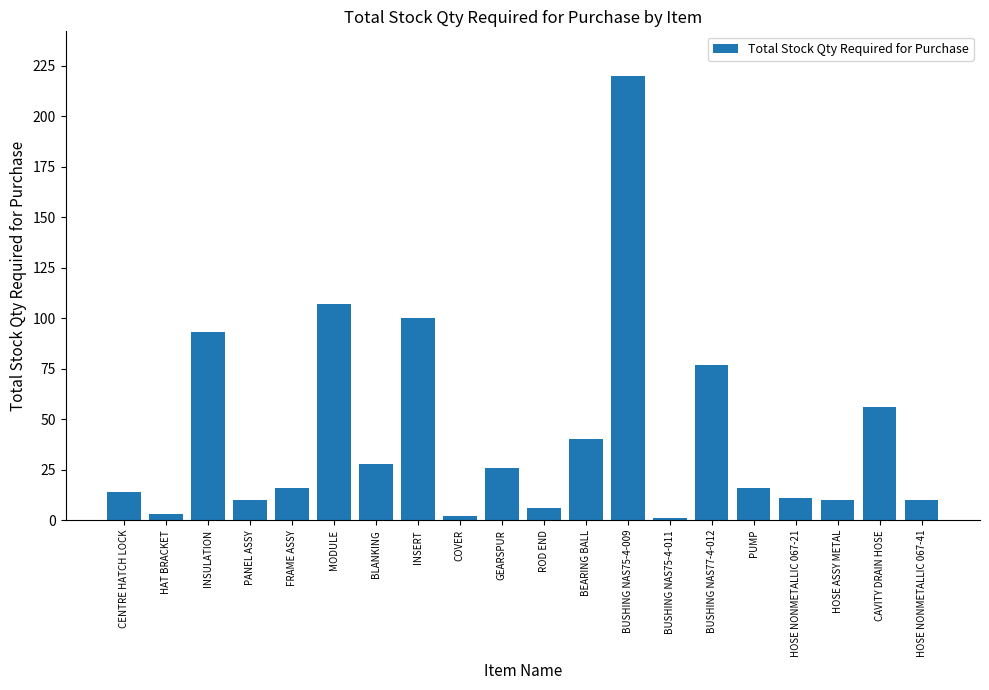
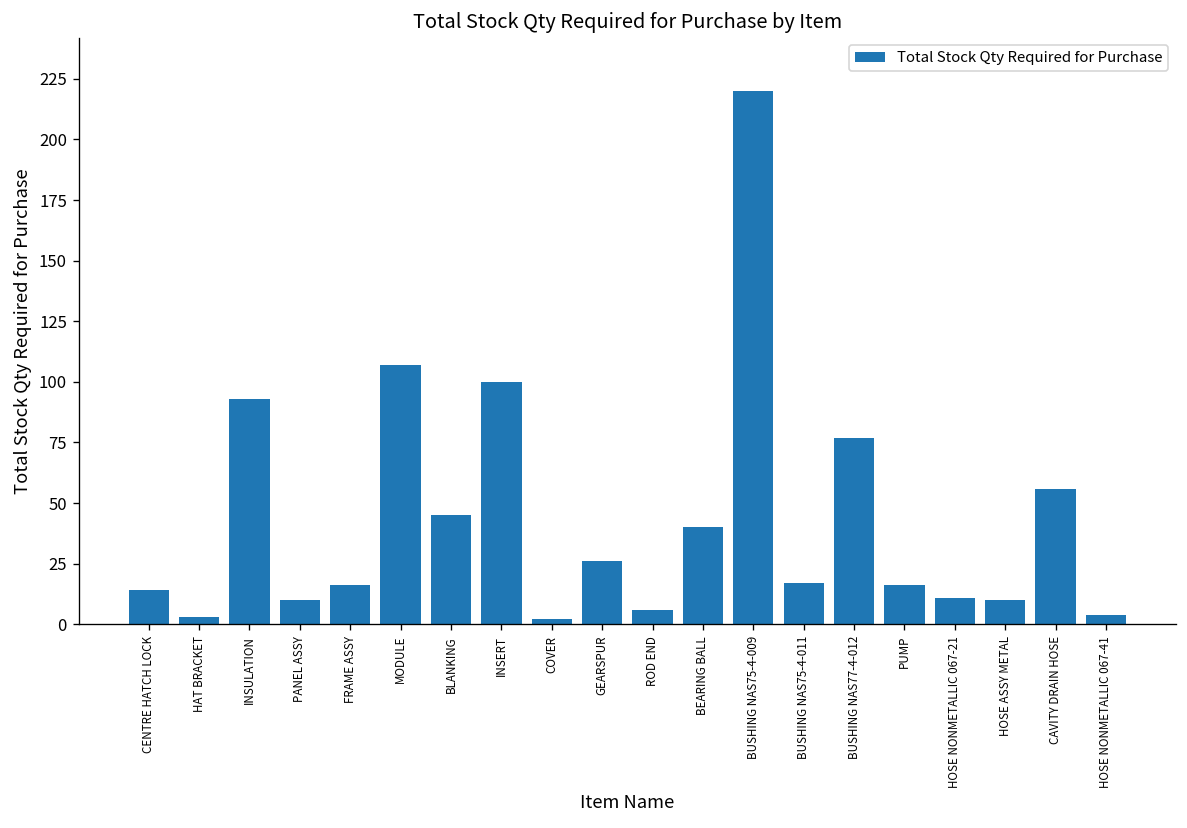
BLANKING: 28 -> 45
BUSHING NAS75-4-011: 1 -> 17
HOSE NONMETALLIC 067-41: 10 -> 4
